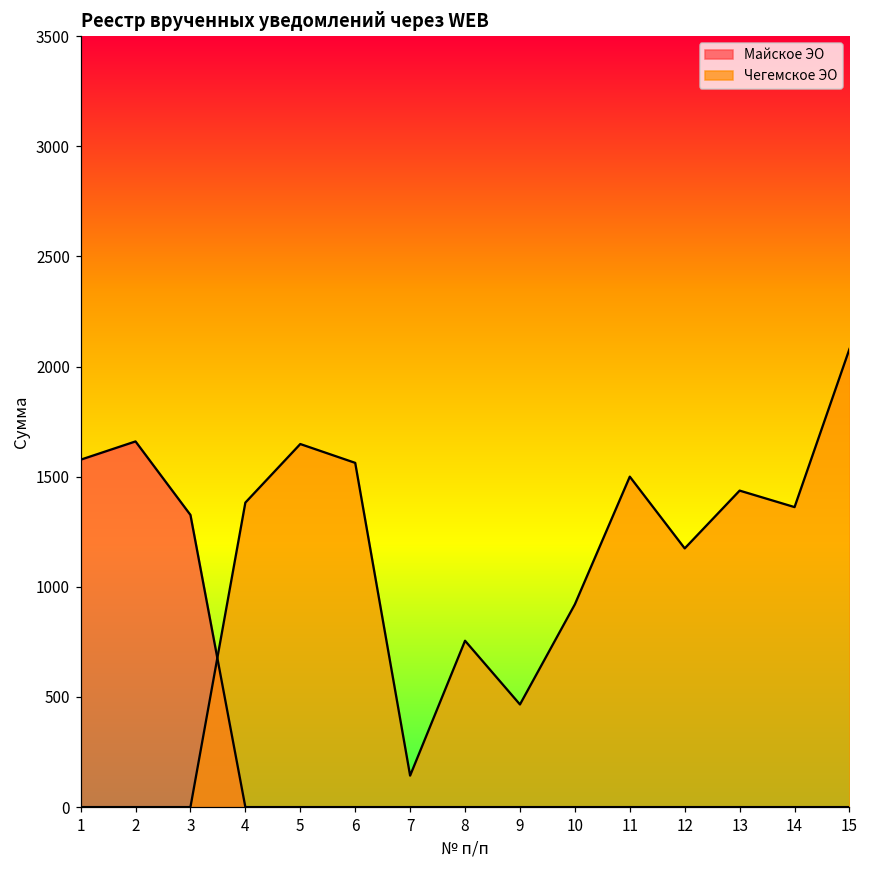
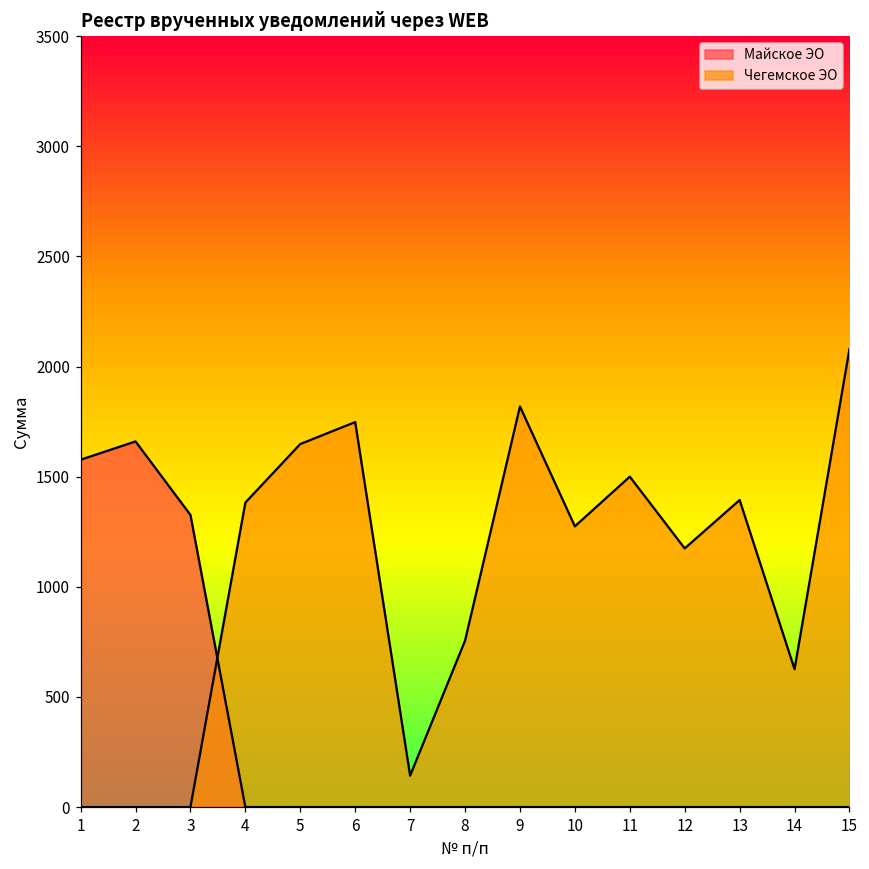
Чегемское ЭО, 6: 1560 -> 1750
Чегемское ЭО, 9: 470 -> 1820
Чегемское ЭО, 10: 920 -> 1270
Чегемское ЭО, 13: 1440 -> 1390
Чегемское ЭО, 14: 1360 -> 630
